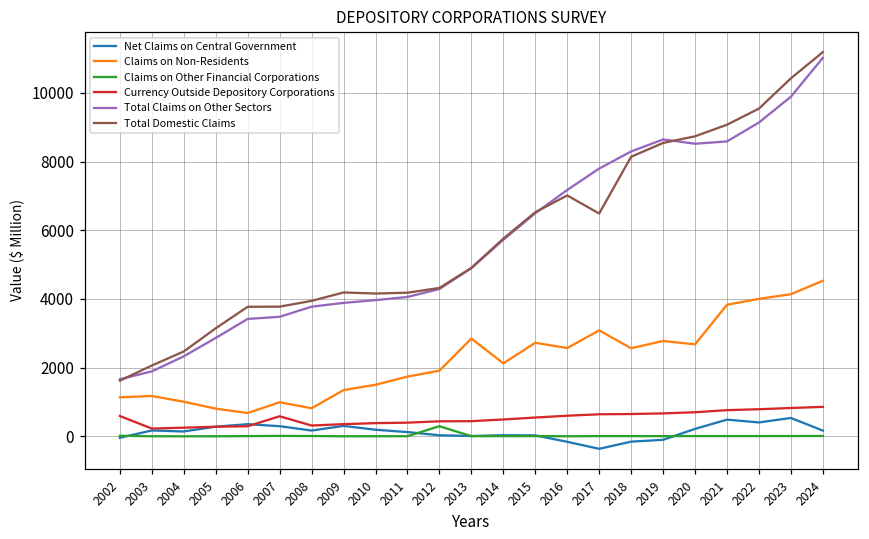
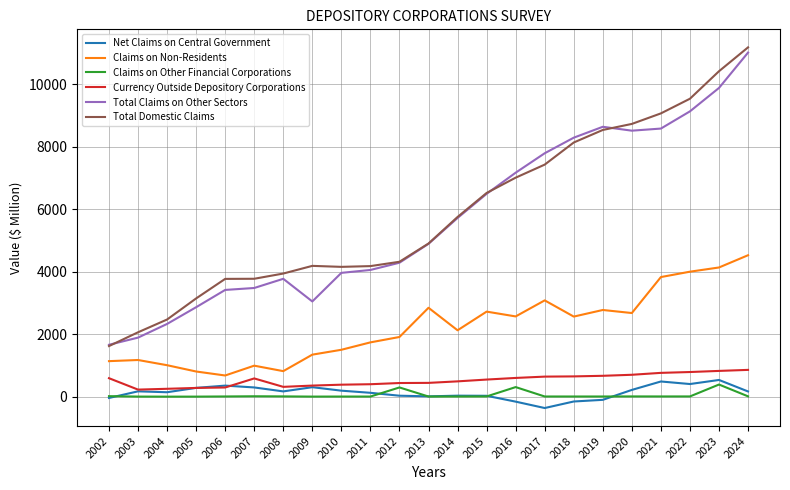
Total Claims on Other Sectors, 2009: 3900 -> 3000
Claims on Other Financial Corporations, 2016: 0 -> 300
Total Domestic Claims, 2017: 6500 -> 7400
Claims on Other Financial Corporations, 2023: 0 -> 400
